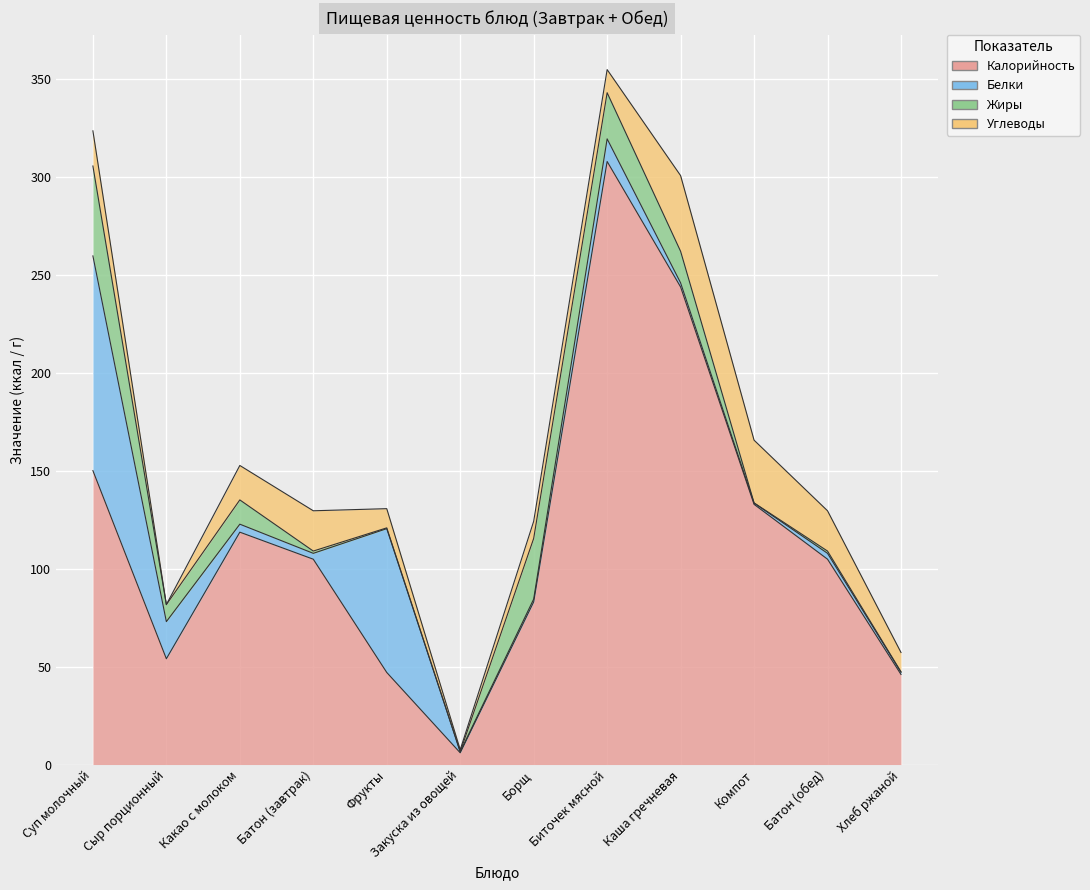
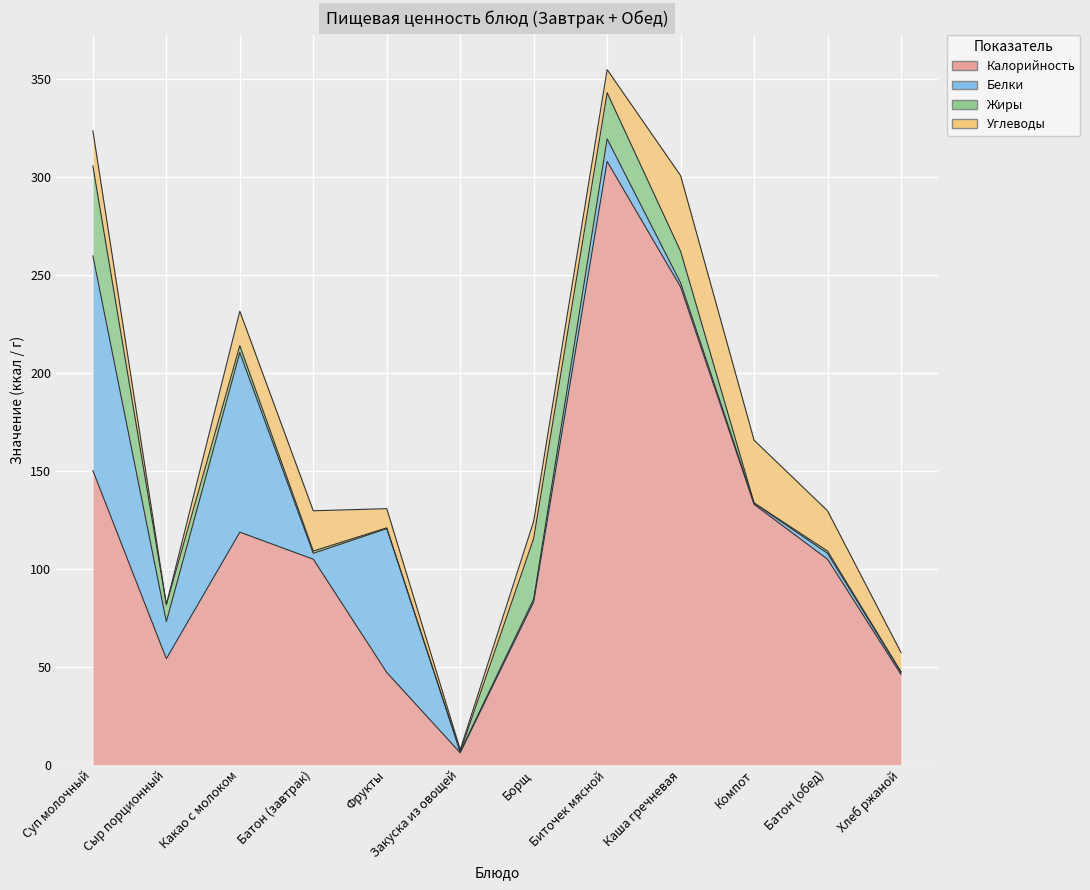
Белки, Какао с молоком: 4 -> 92
Жиры, Какао с молоком: 12 -> 4
